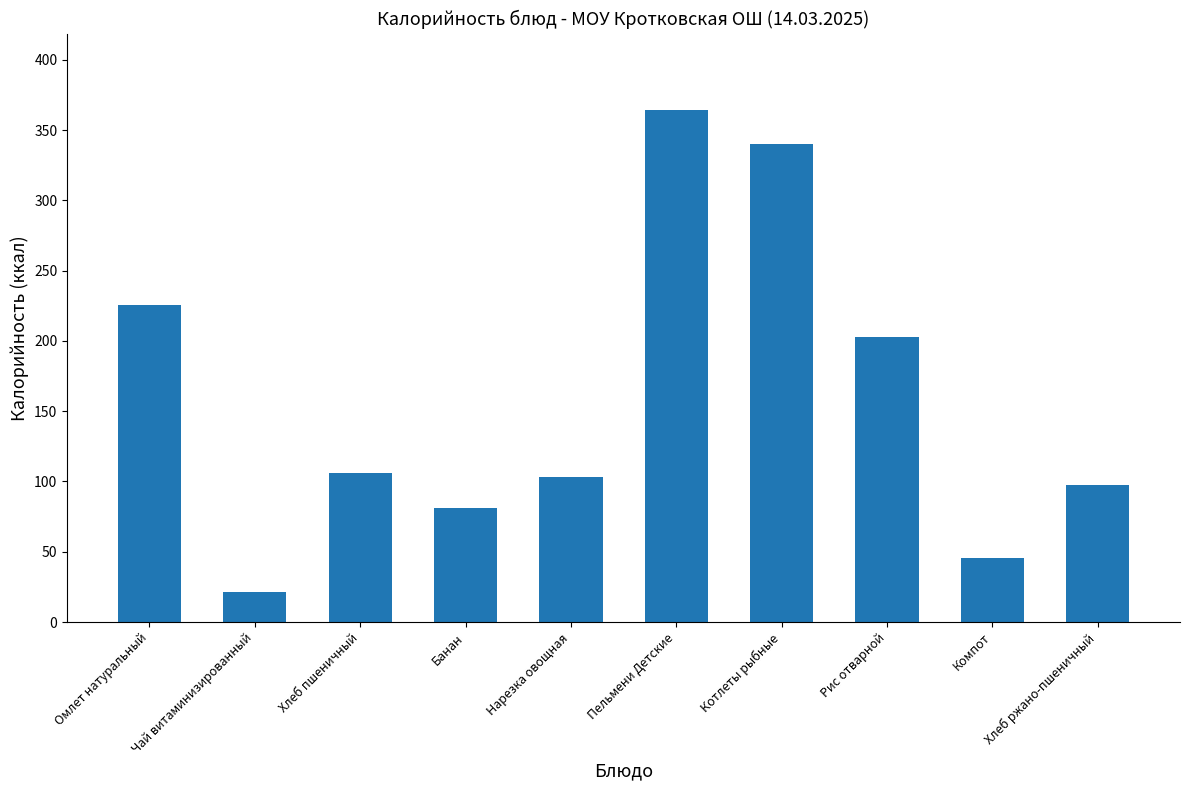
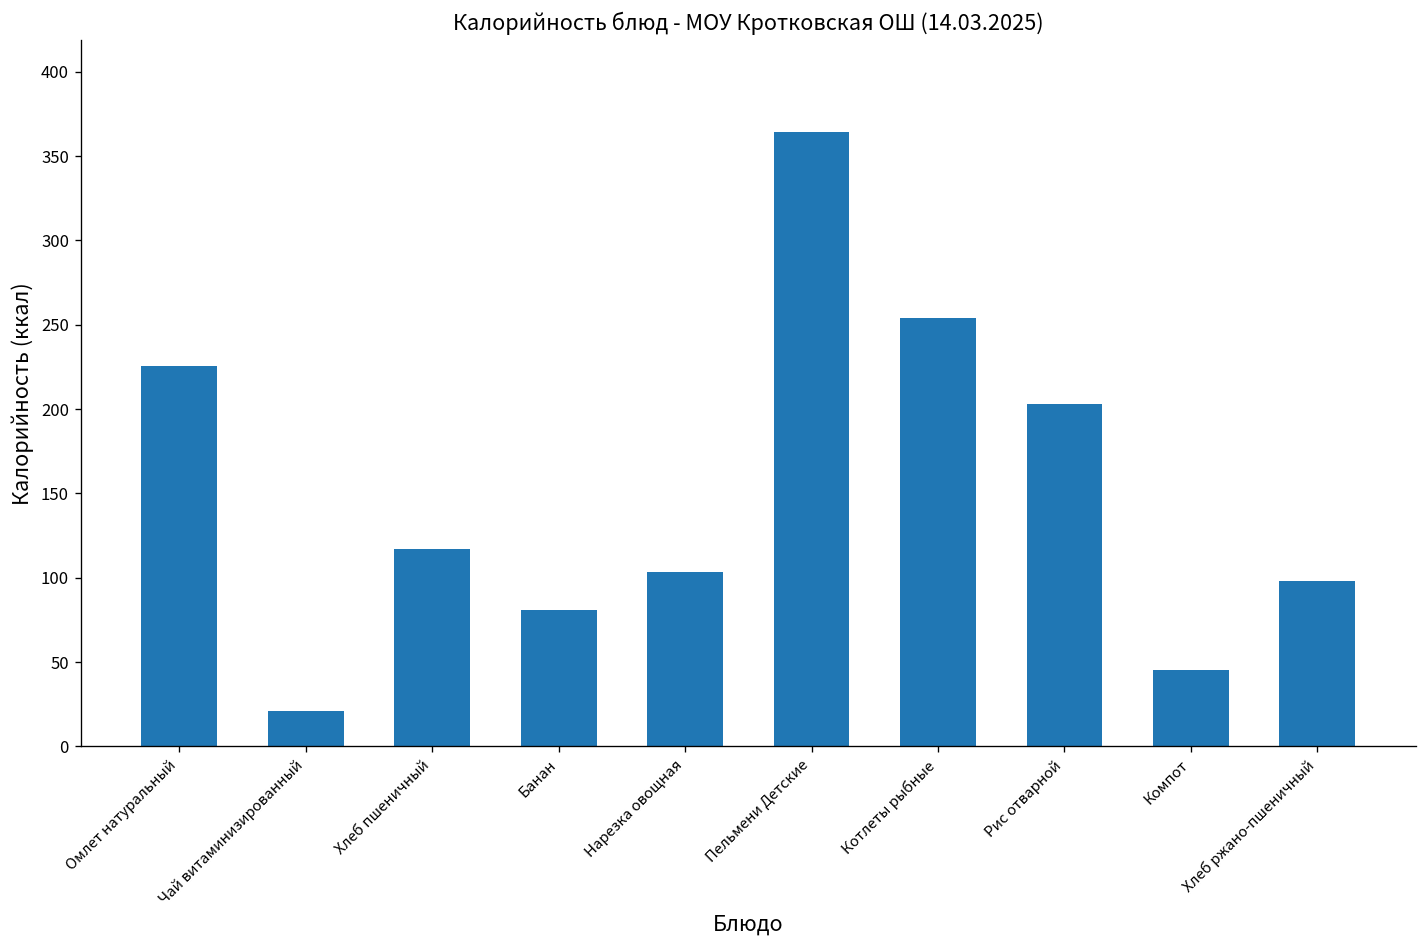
Хлеб пшеничный: 106 -> 117
Котлеты рыбные: 340 -> 254
